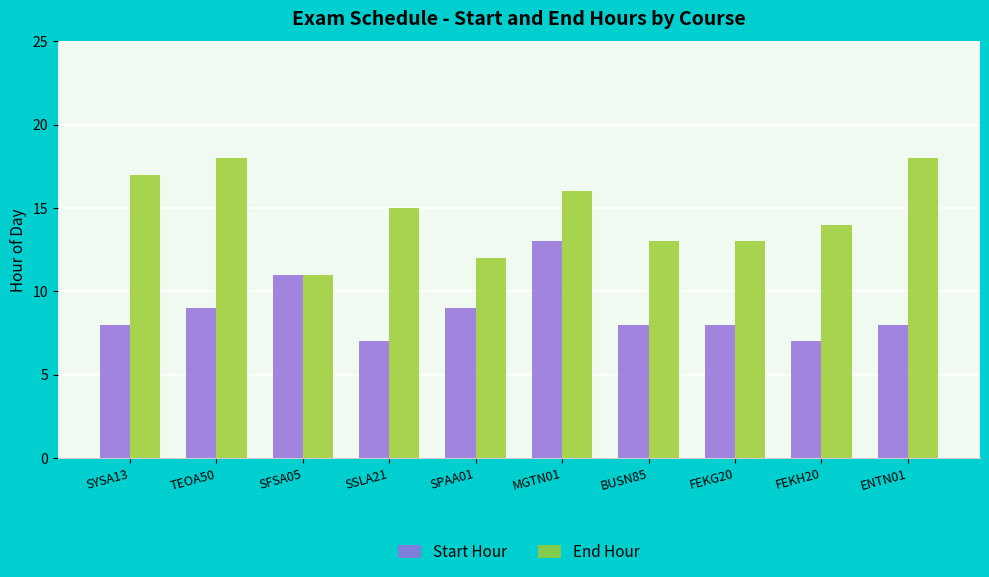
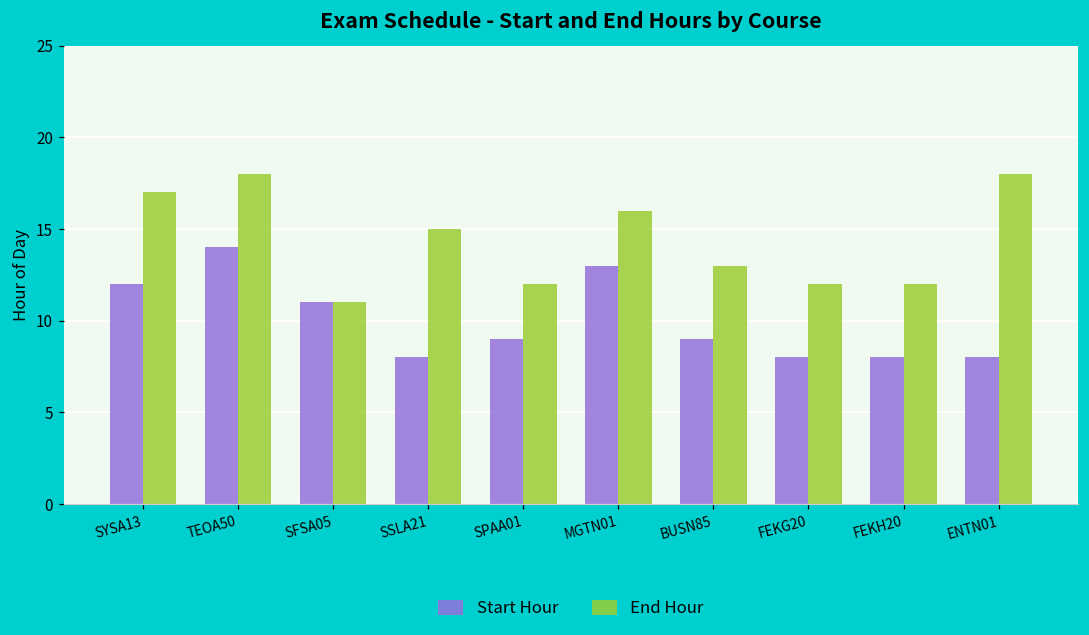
Start Hour, SYSA13: 8 -> 12
Start Hour, TEOA50: 9 -> 14
Start Hour, SSLA21: 7 -> 8
Start Hour, BUSN85: 8 -> 9
End Hour, FEKG20: 13 -> 12
Start Hour, FEKH20: 7 -> 8
End Hour, FEKH20: 14 -> 12
